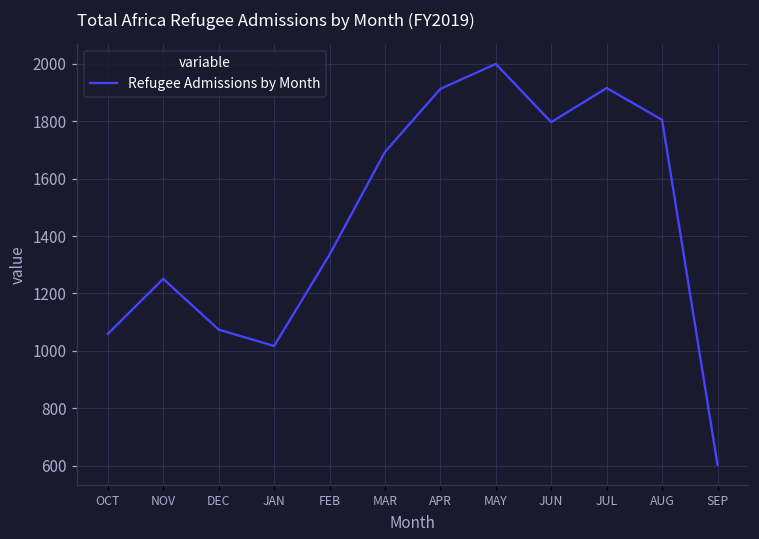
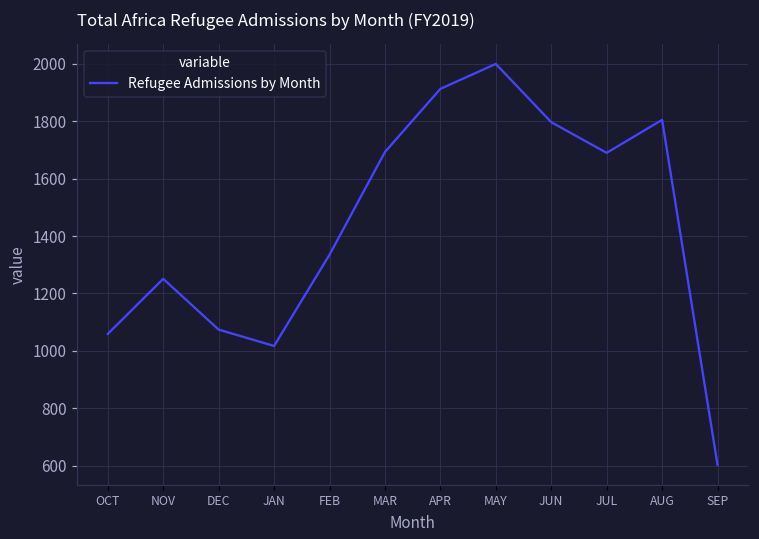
JUL: 1920 -> 1690
